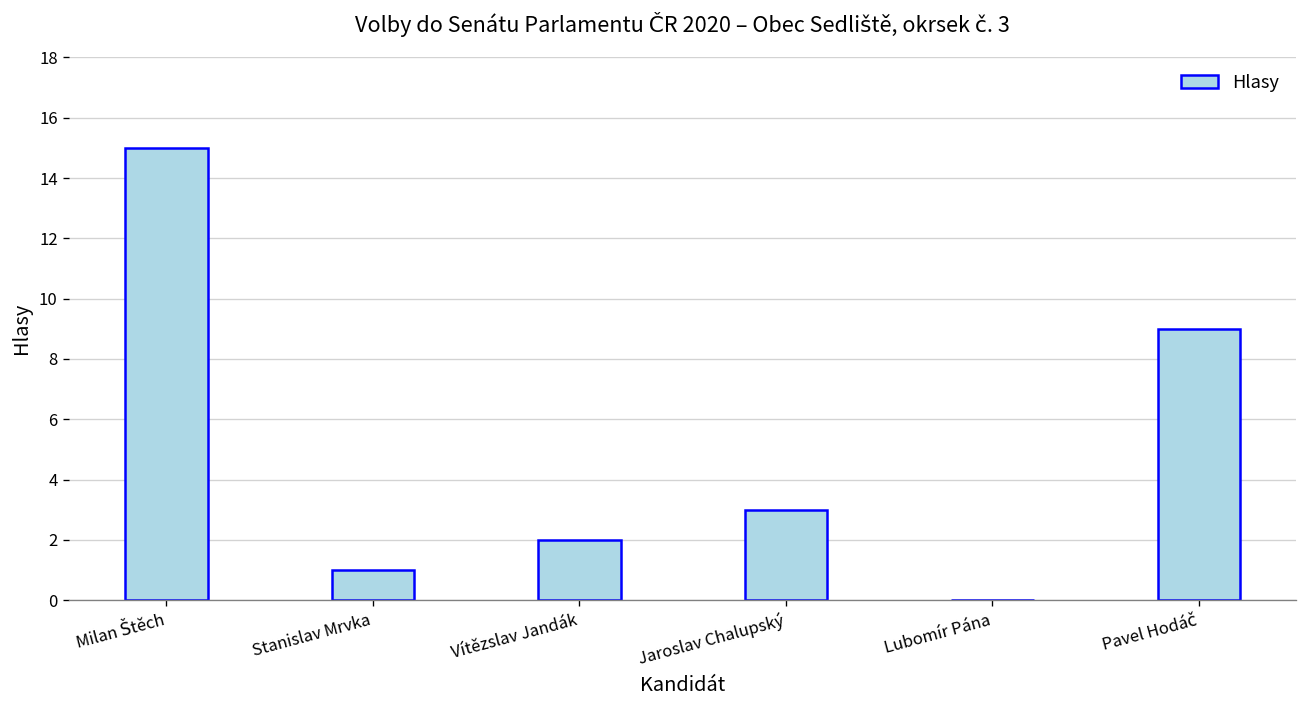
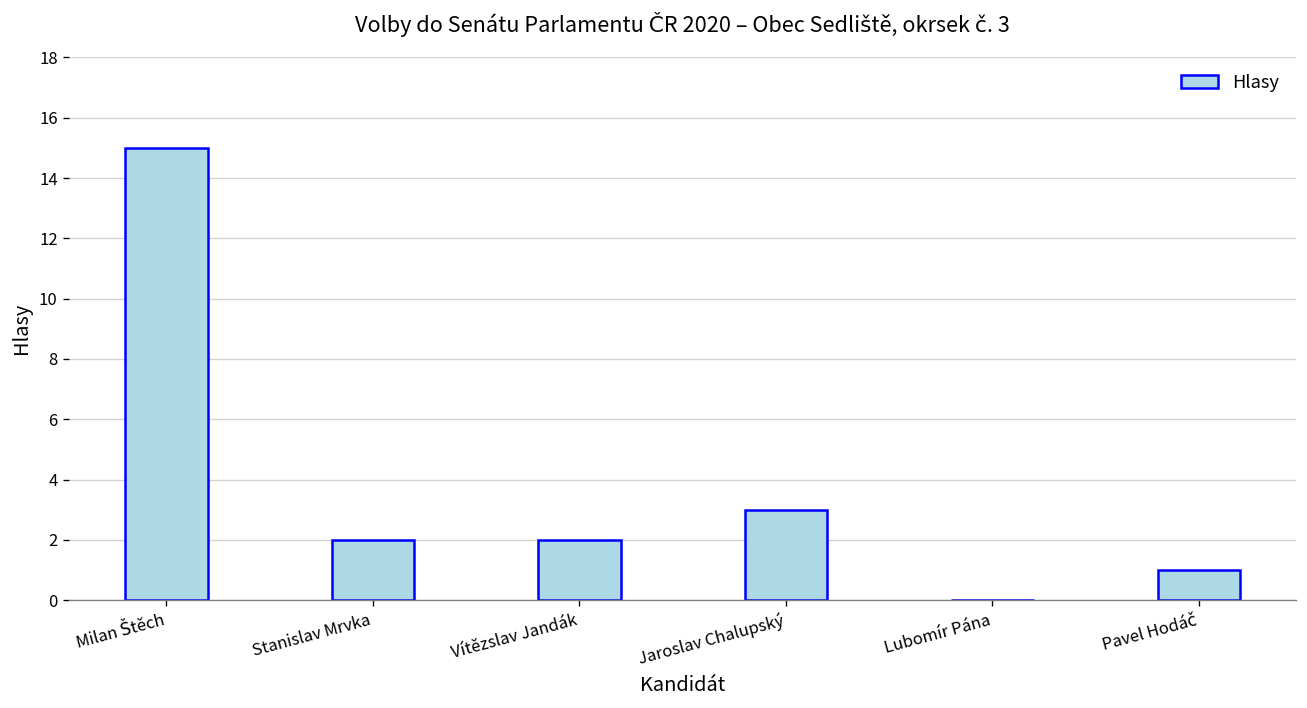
Stanislav Mrvka: 1 -> 2
Pavel Hodáč: 9 -> 1
